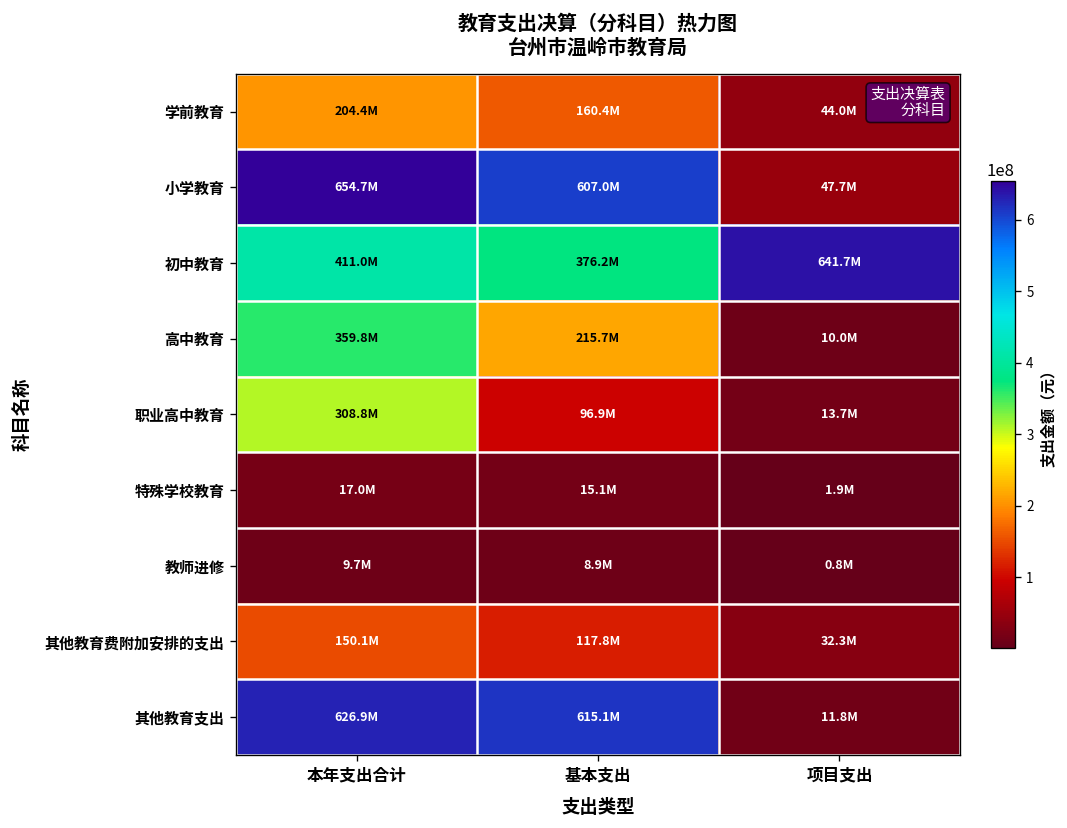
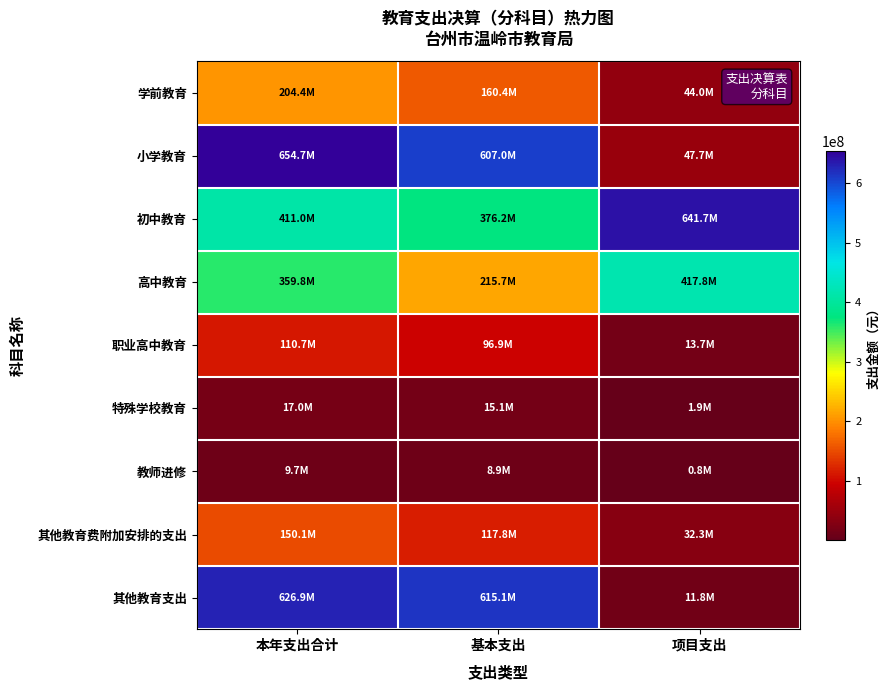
高中教育, 项目支出: 10.0M -> 417.8M
职业高中教育, 本年支出合计: 308.8M -> 110.7M
